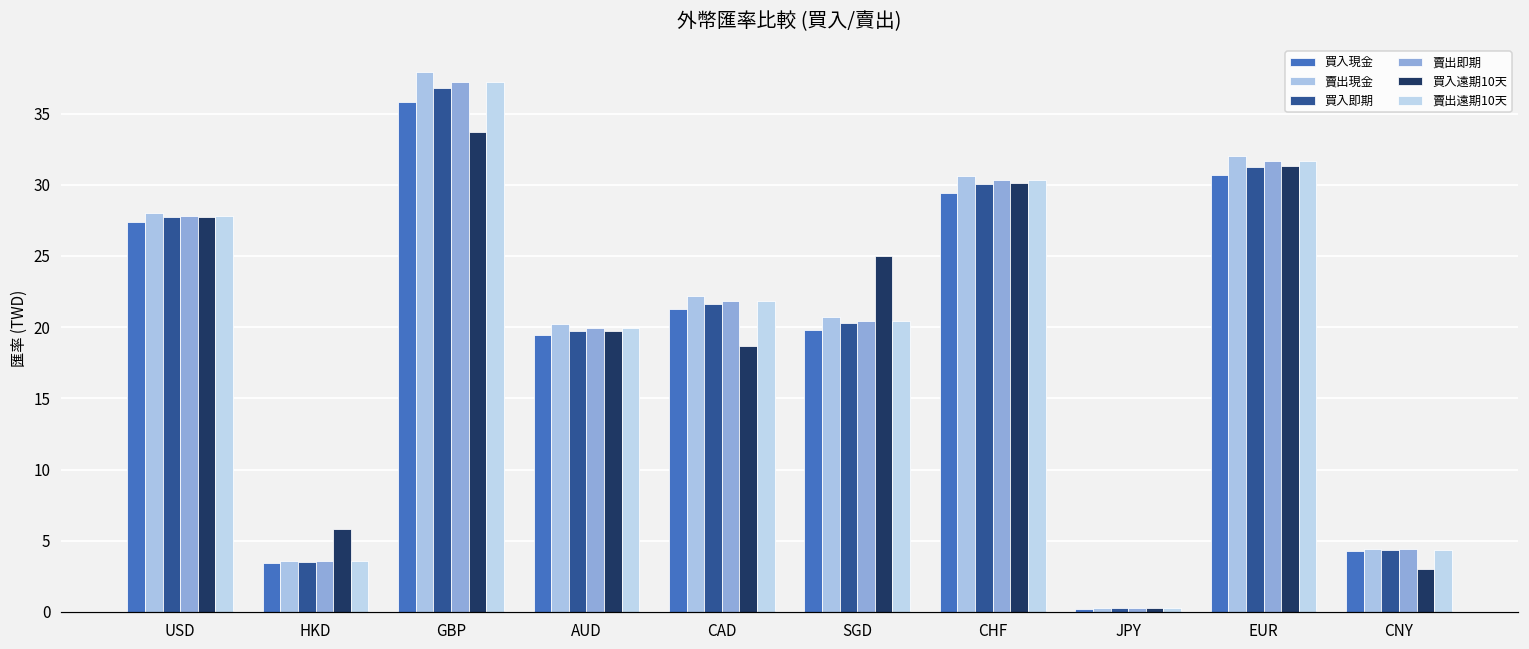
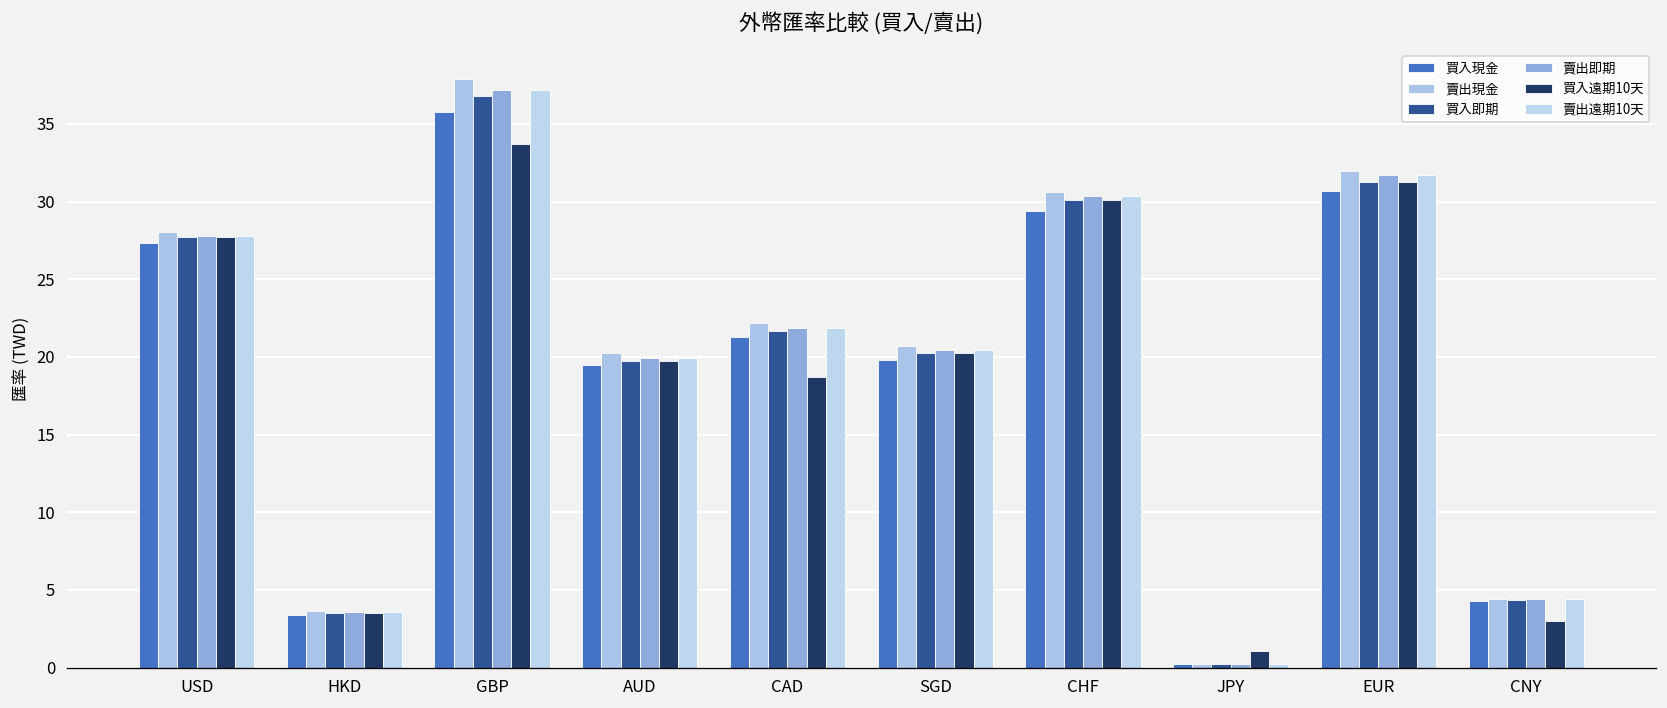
買入遠期10天, HKD: 5.9 -> 3.5
買入遠期10天, SGD: 25.0 -> 20.3
買入遠期10天, JPY: 0.2 -> 1.1
